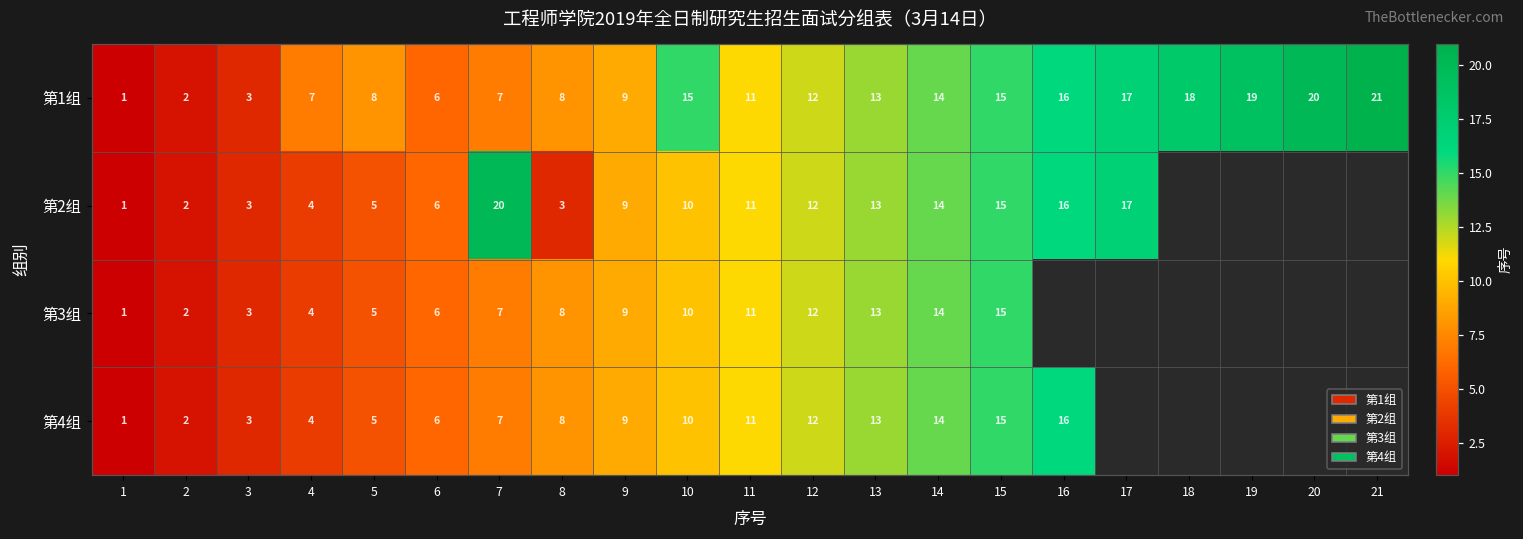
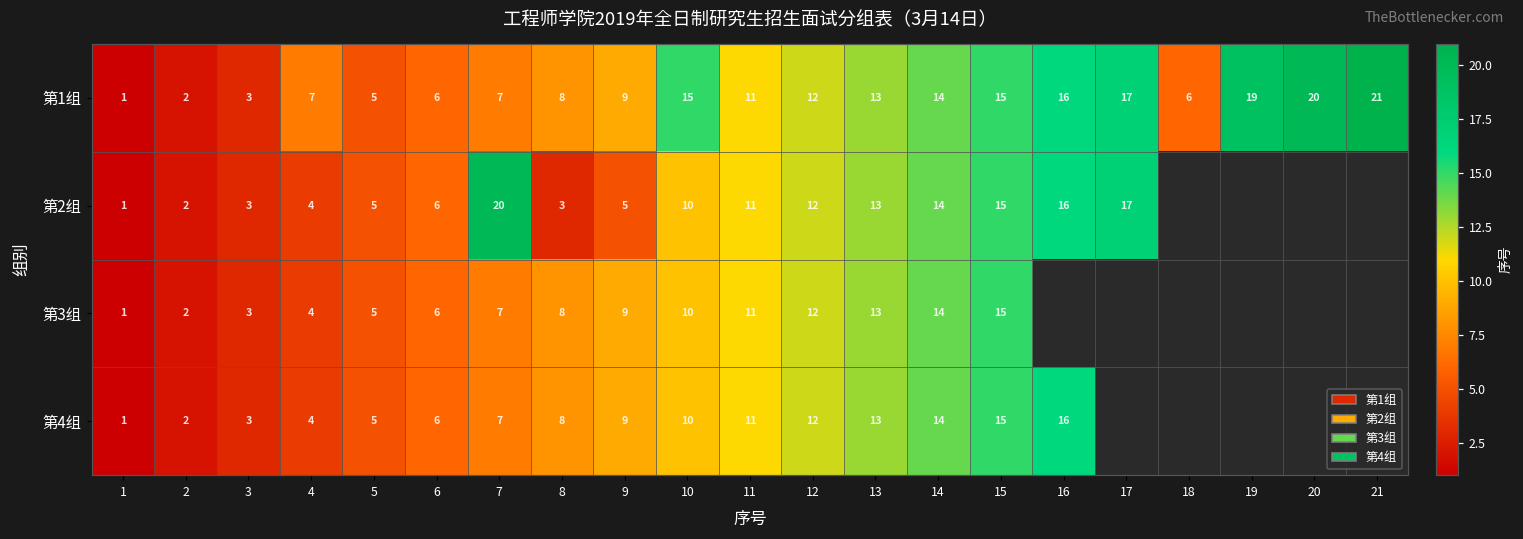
第1组, 5: 8 -> 5
第1组, 18: 18 -> 6
第2组, 9: 9 -> 5
